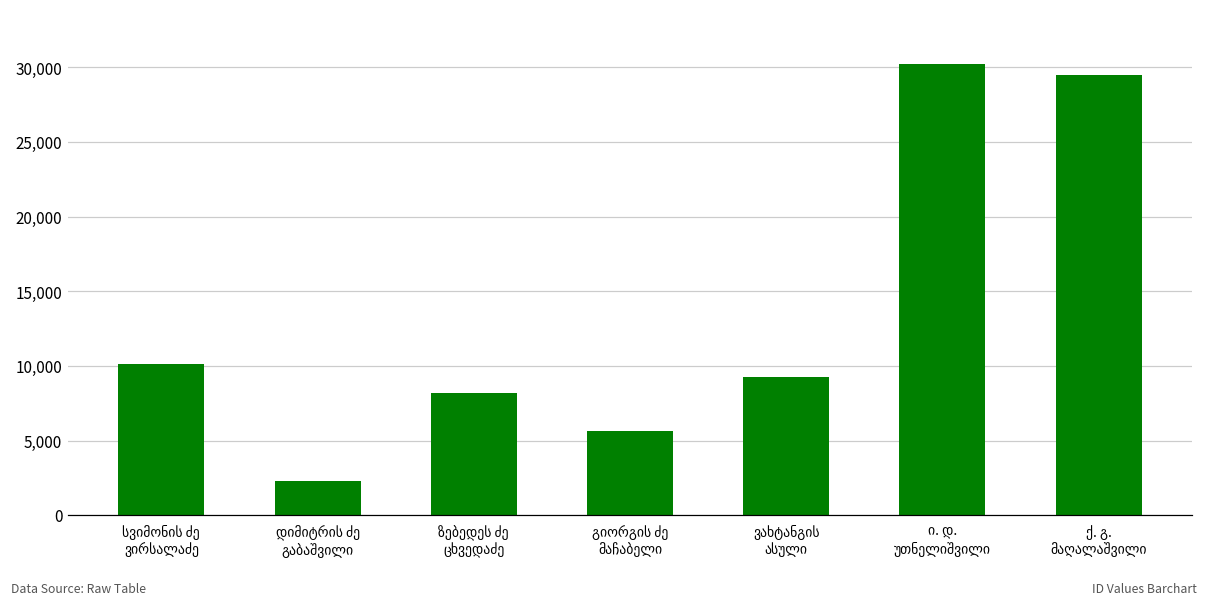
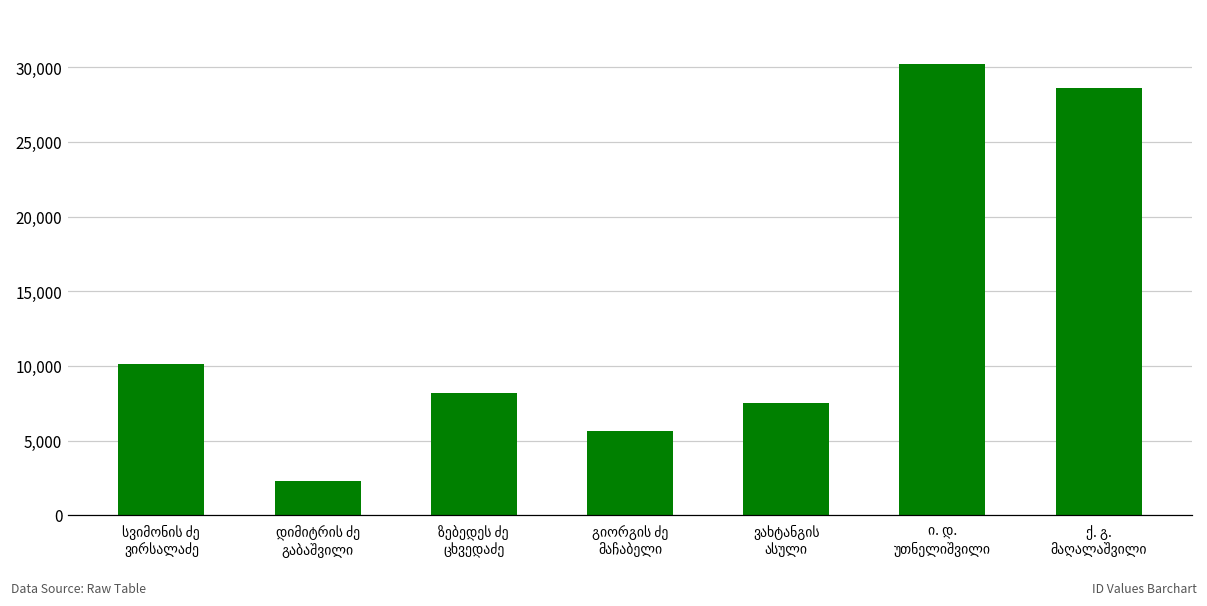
ვახტანგის ასული: 9,300 -> 7,500
ქ. გ. მაღალაშვილი: 29,500 -> 28,600
